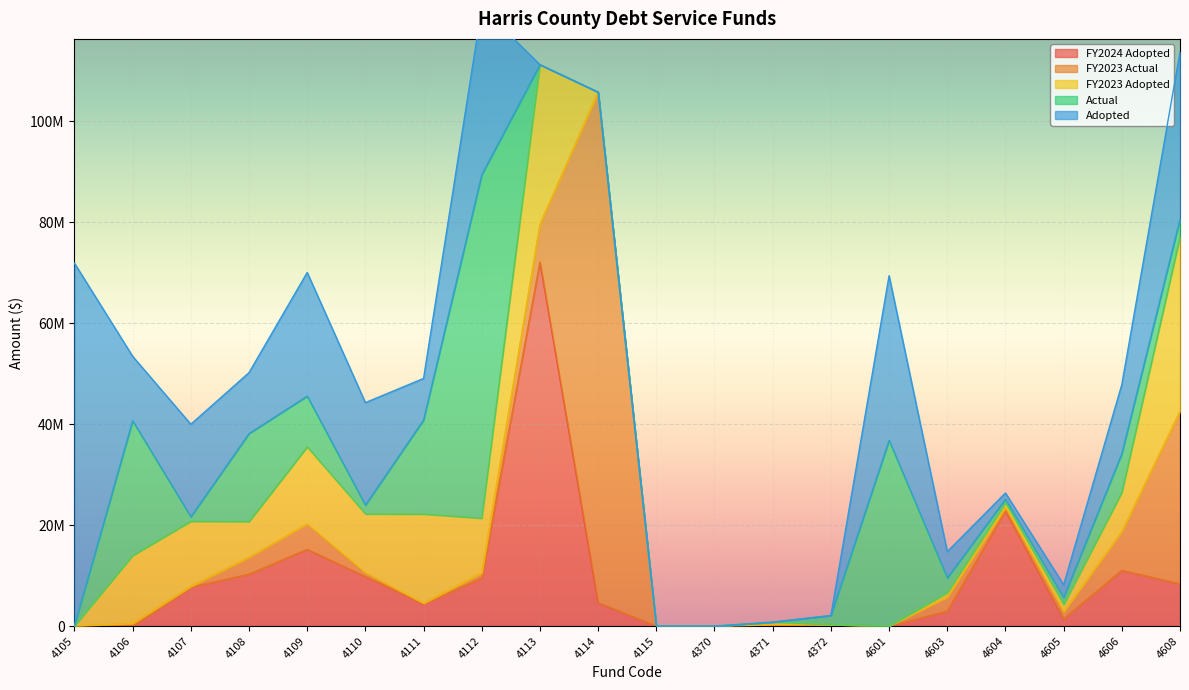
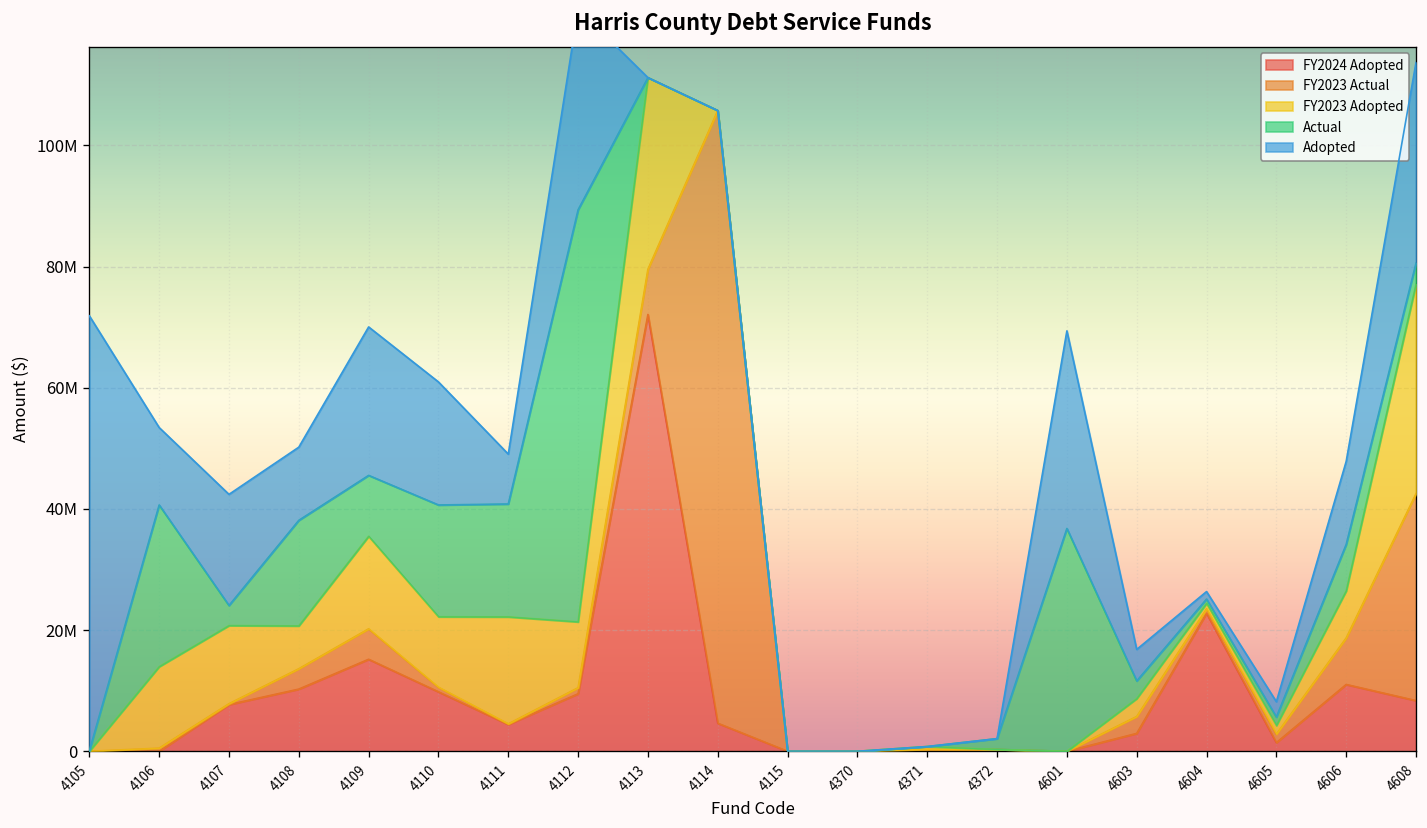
Actual, 4107: 1000000 -> 3000000
Actual, 4110: 2000000 -> 18000000
FY2023 Adopted, 4603: 1000000 -> 3000000
